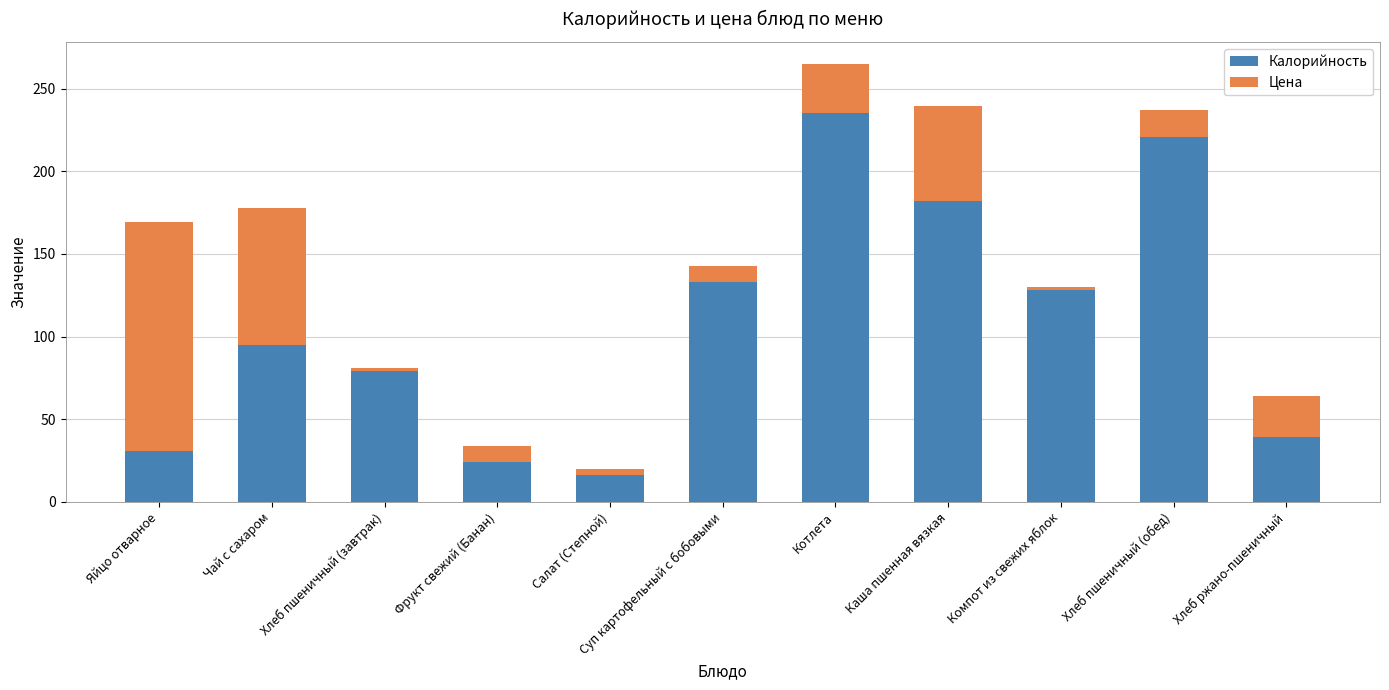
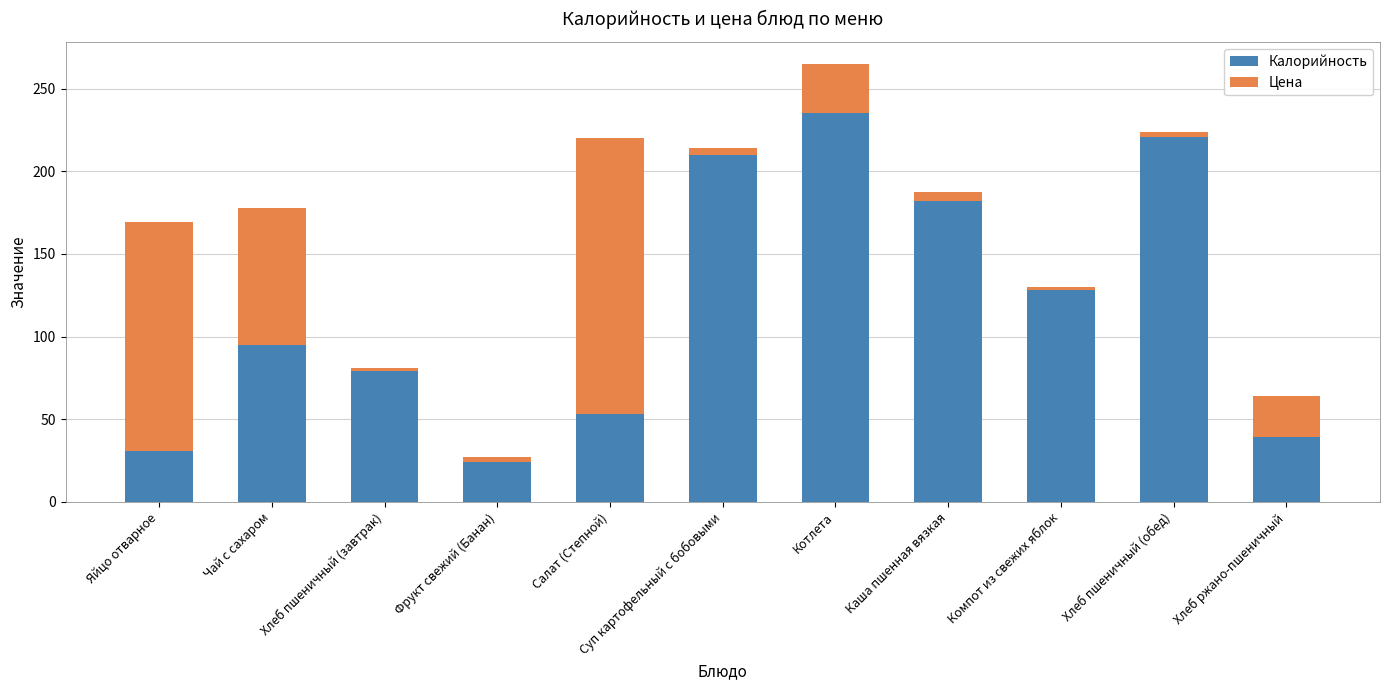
Цена, Фрукт свежий (Банан): 10 -> 3
Калорийность, Салат (Степной): 16 -> 53
Цена, Салат (Степной): 4 -> 167
Калорийность, Суп картофельный с бобовыми: 133 -> 210
Цена, Суп картофельный с бобовыми: 10 -> 4
Цена, Каша пшенная вязкая: 57 -> 5
Цена, Хлеб пшеничный (обед): 16 -> 3
